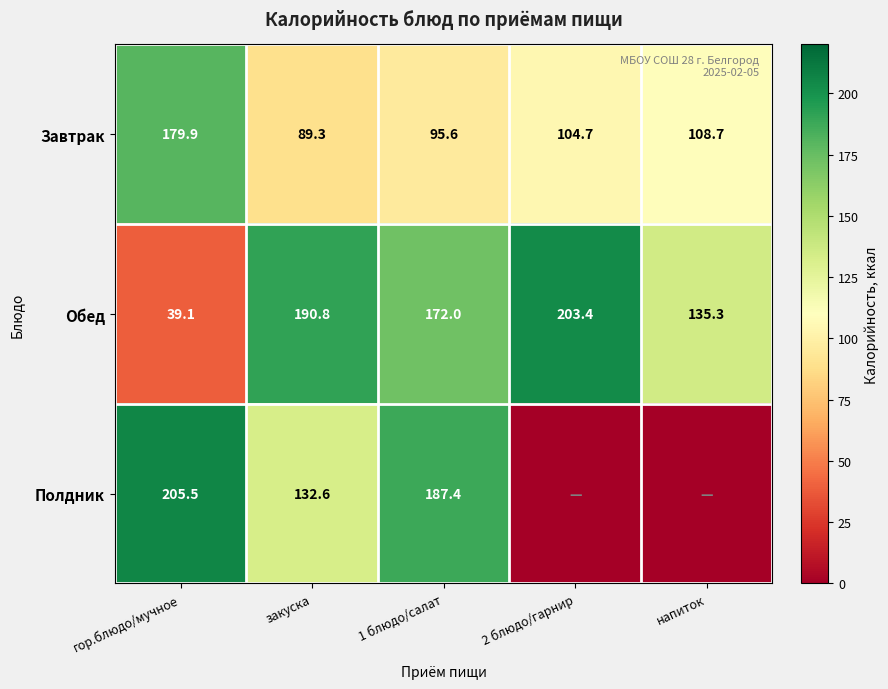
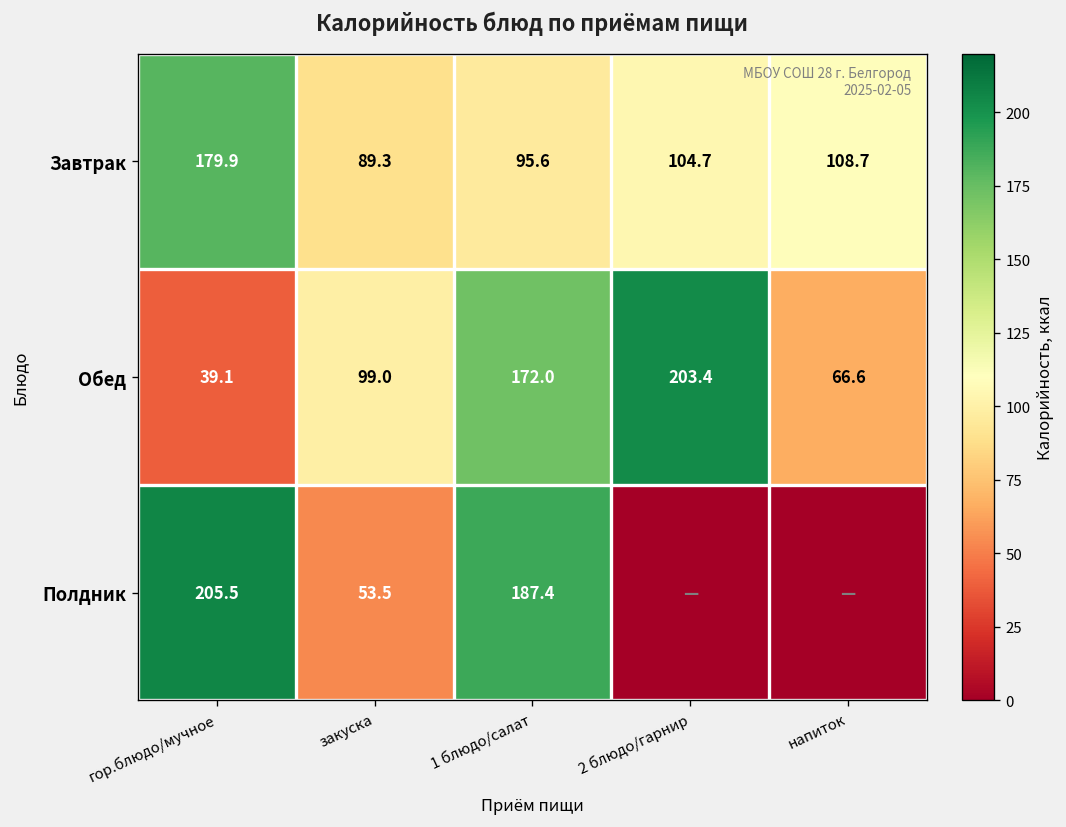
Обед, закуска: 190.8 -> 99.0
Обед, напиток: 135.3 -> 66.6
Полдник, закуска: 132.6 -> 53.5
